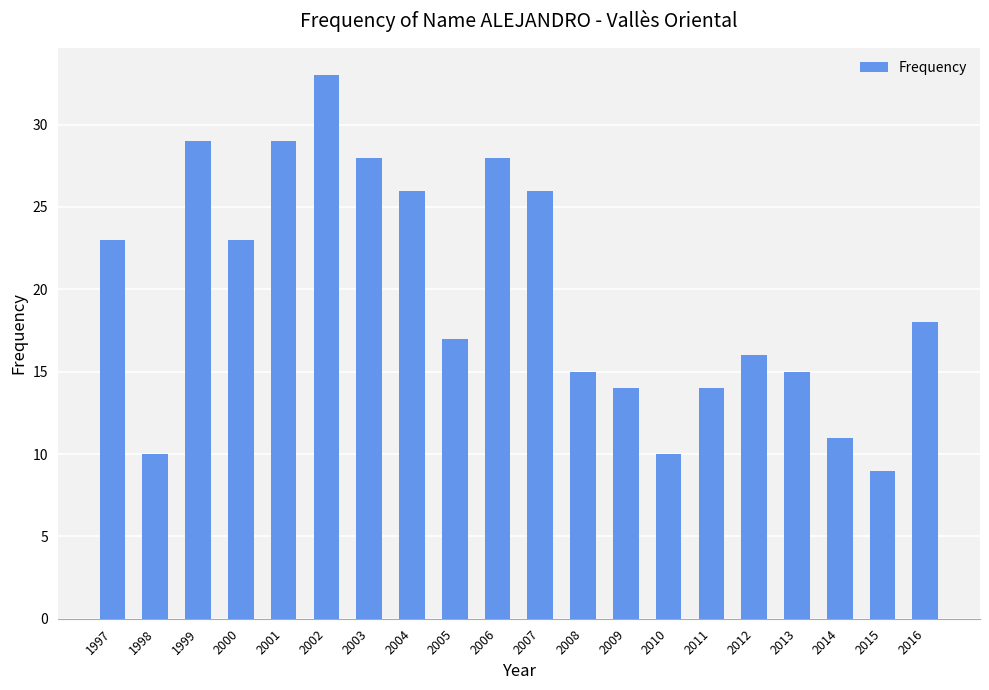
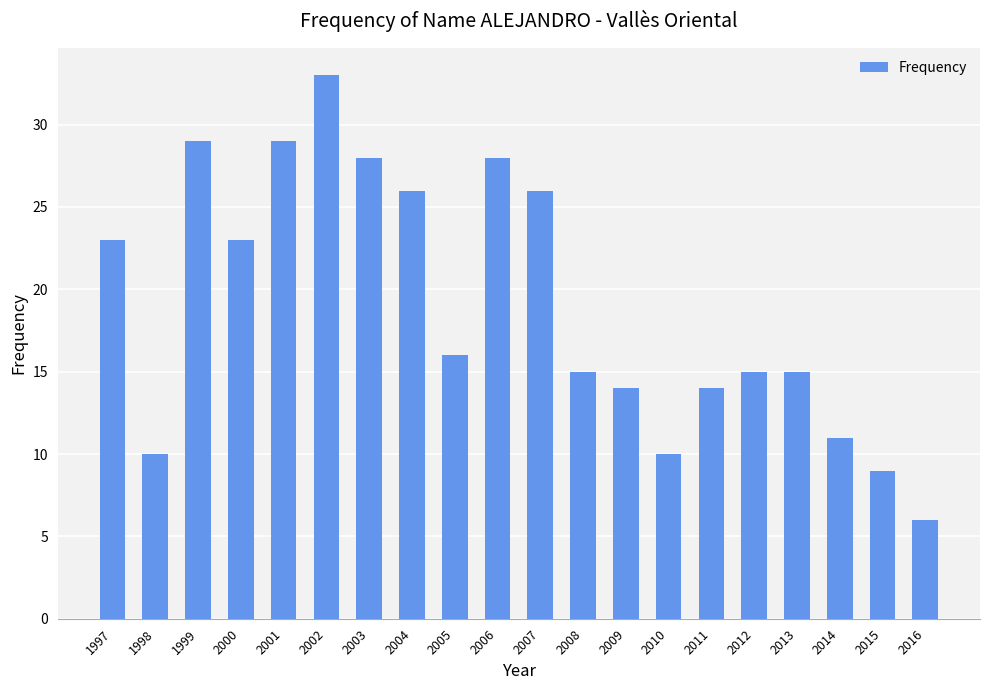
2005: 17 -> 16
2012: 16 -> 15
2016: 18 -> 6
